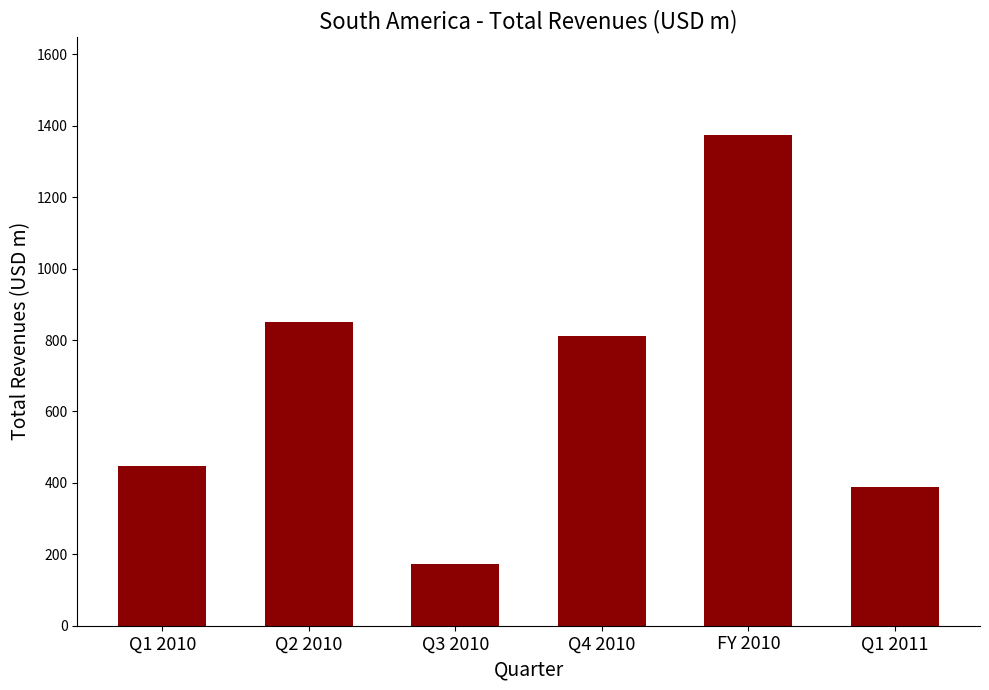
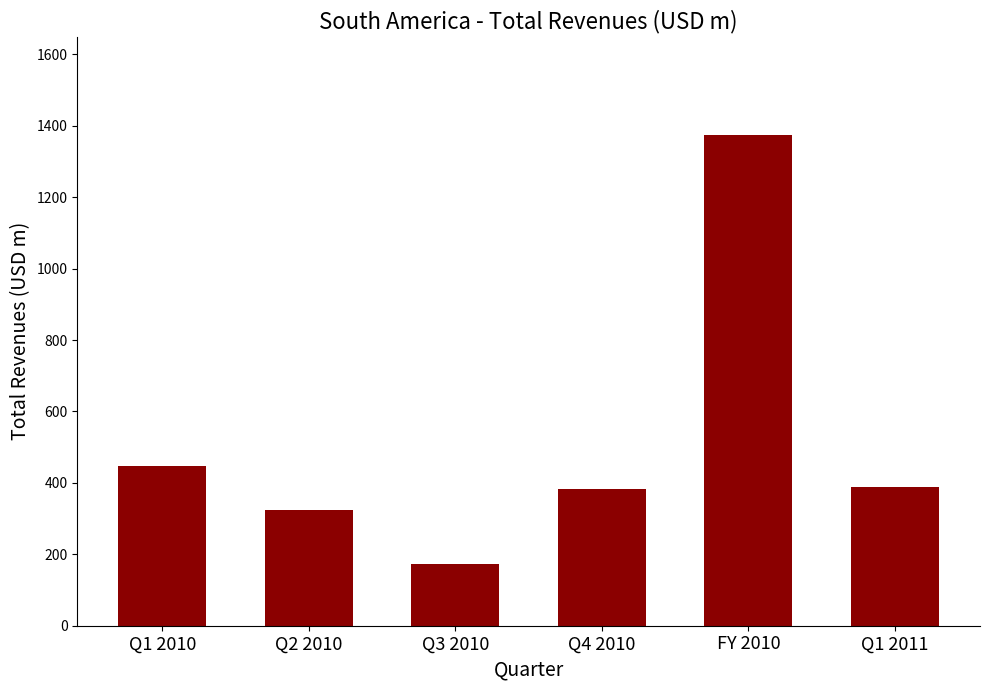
Q2 2010: 850 -> 320
Q4 2010: 810 -> 380
